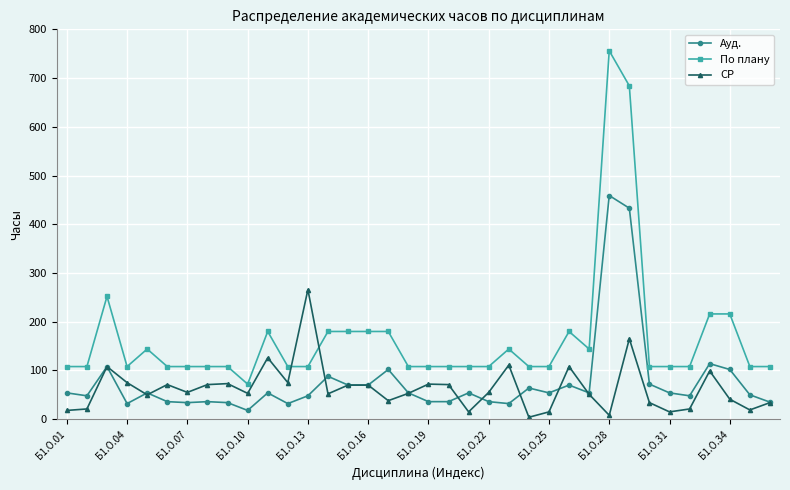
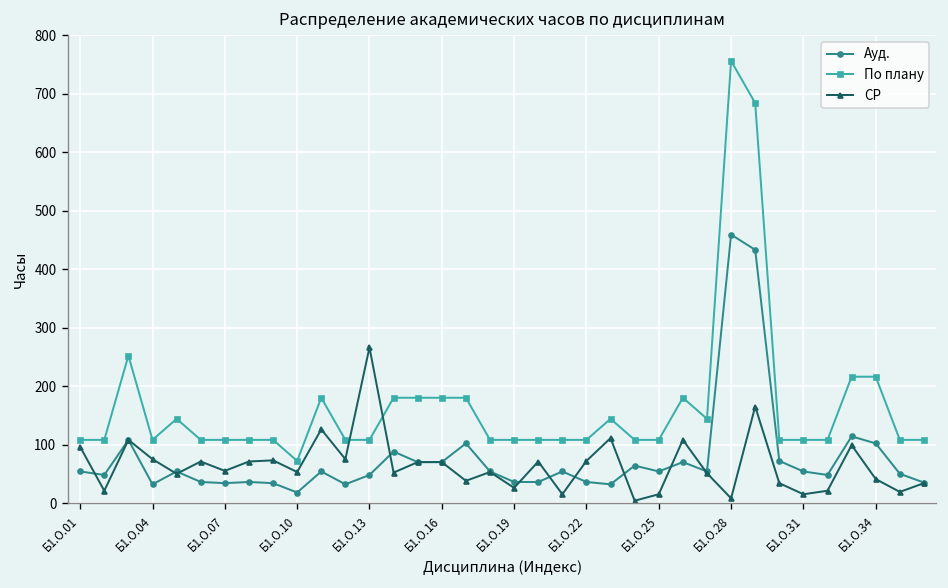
СР, Б1.О.01: 20 -> 100
СР, Б1.О.19: 70 -> 30
СР, Б1.О.22: 60 -> 70
